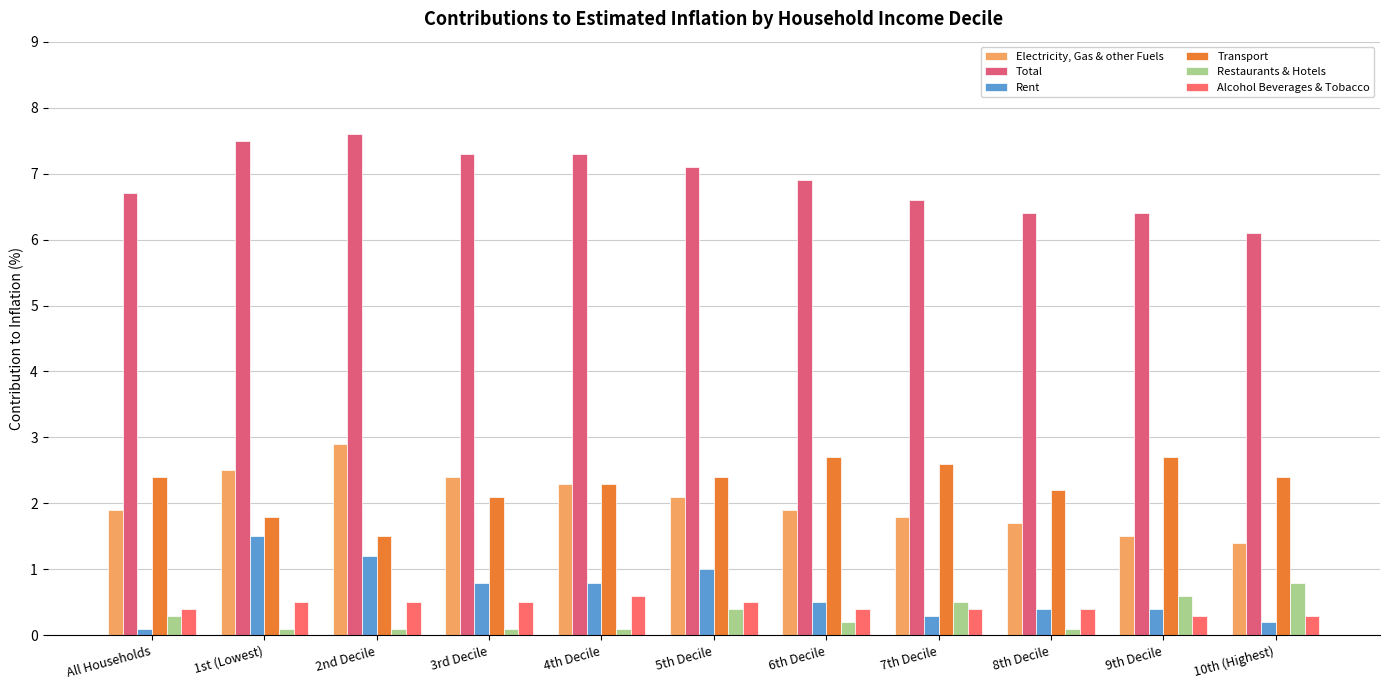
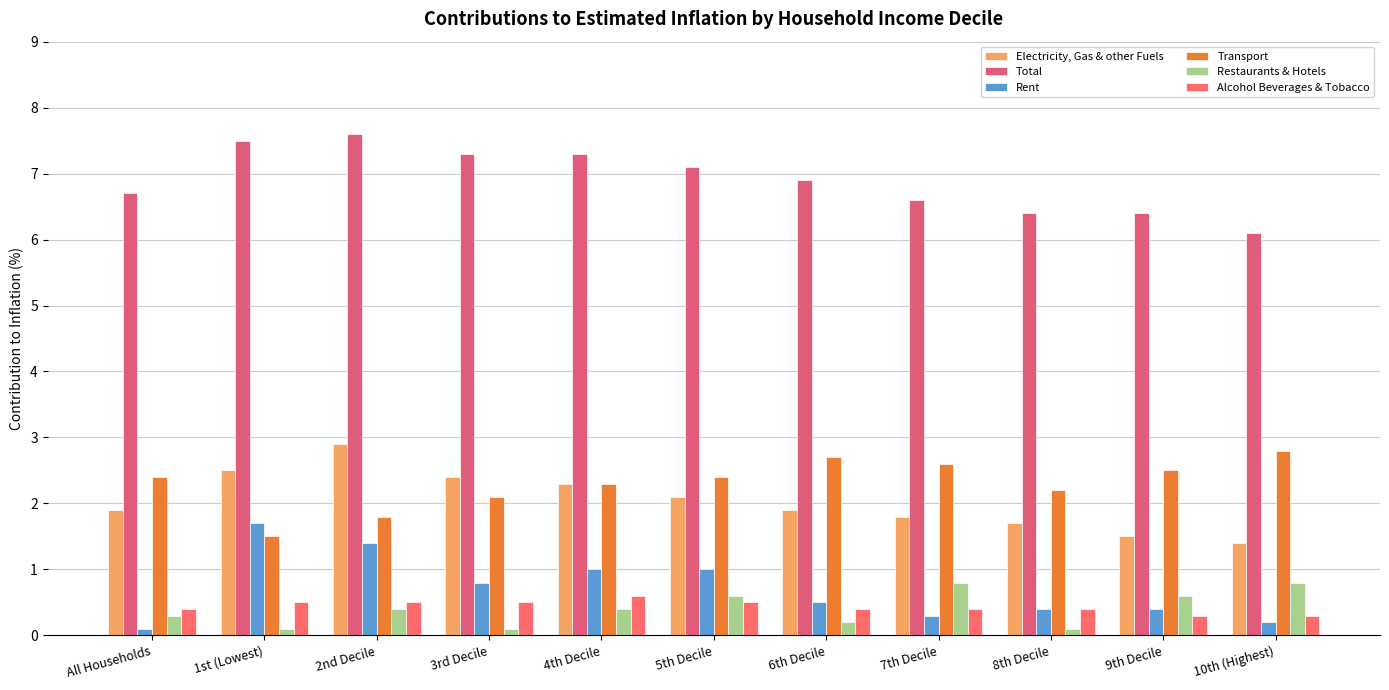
Rent, 1st (Lowest): 1.5 -> 1.7
Transport, 1st (Lowest): 1.8 -> 1.5
Rent, 2nd Decile: 1.2 -> 1.4
Transport, 2nd Decile: 1.5 -> 1.8
Restaurants & Hotels, 2nd Decile: 0.1 -> 0.4
Rent, 4th Decile: 0.8 -> 1.0
Restaurants & Hotels, 4th Decile: 0.1 -> 0.4
Restaurants & Hotels, 5th Decile: 0.4 -> 0.6
Restaurants & Hotels, 7th Decile: 0.5 -> 0.8
Transport, 9th Decile: 2.7 -> 2.5
Transport, 10th (Highest): 2.4 -> 2.8
